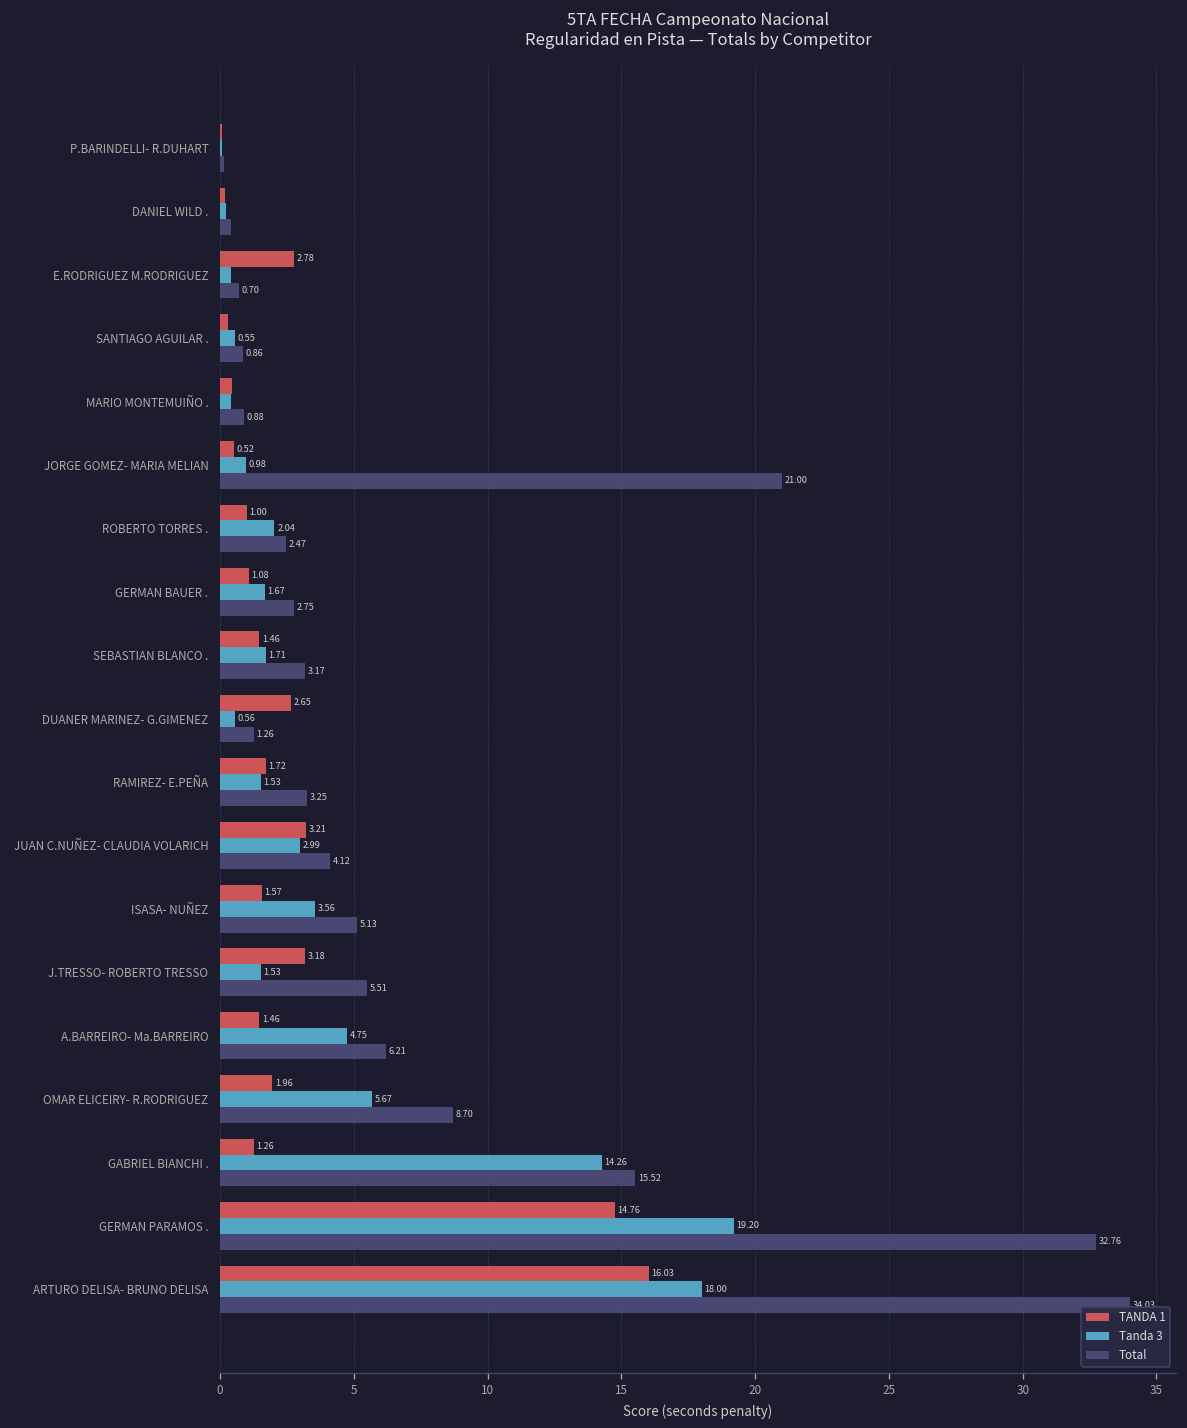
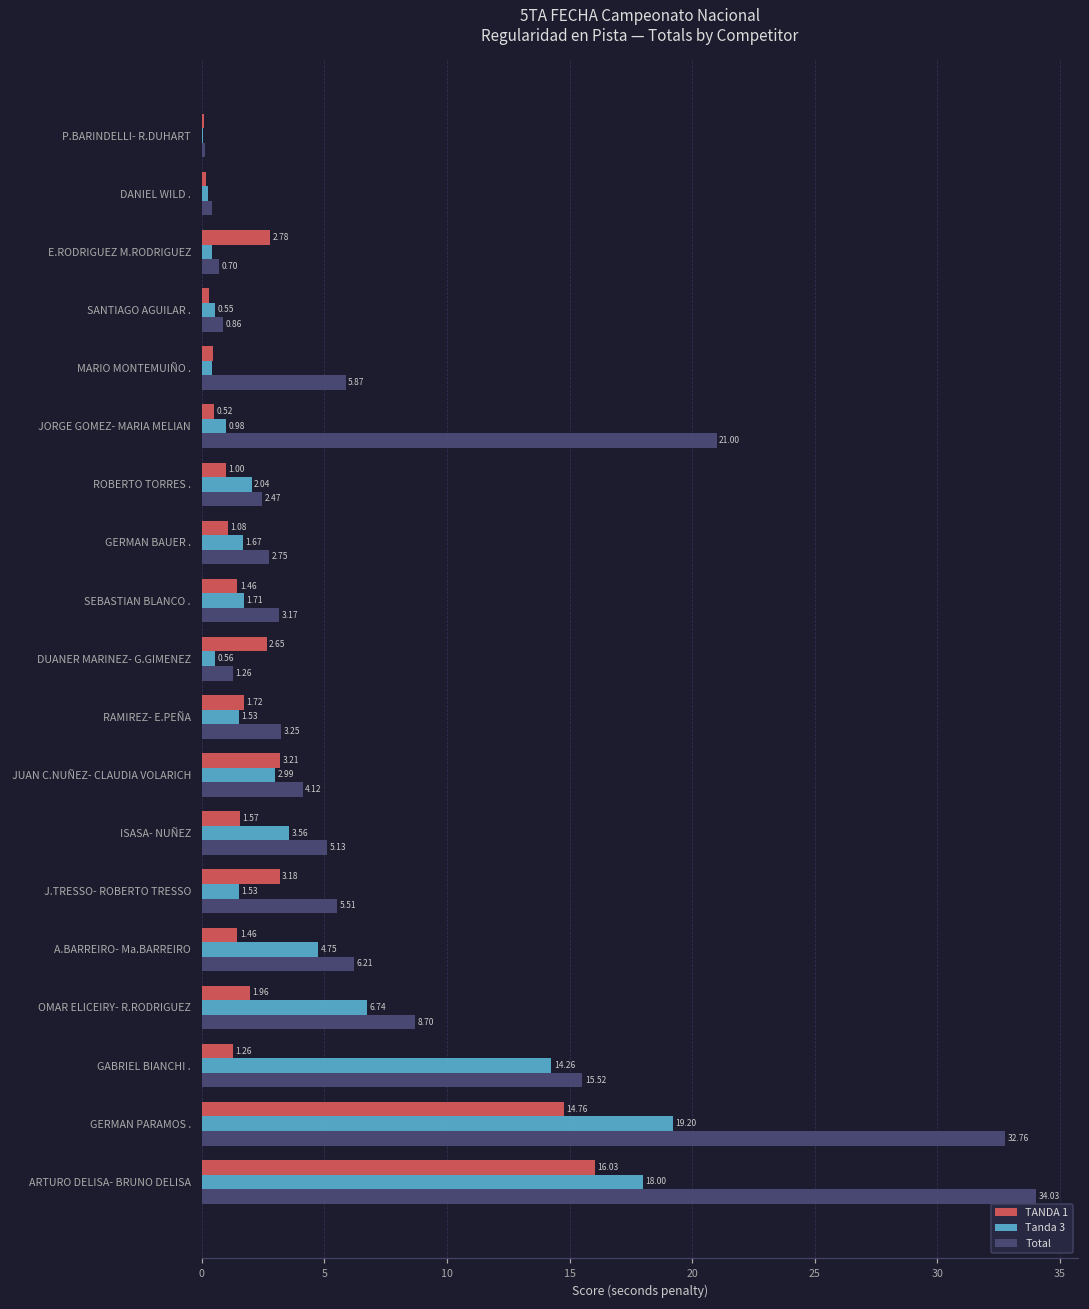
Total, MARIO MONTEMUIÑO .: 0.88 -> 5.87
Tanda 3, OMAR ELICEIRY- R.RODRIGUEZ: 5.67 -> 6.74
